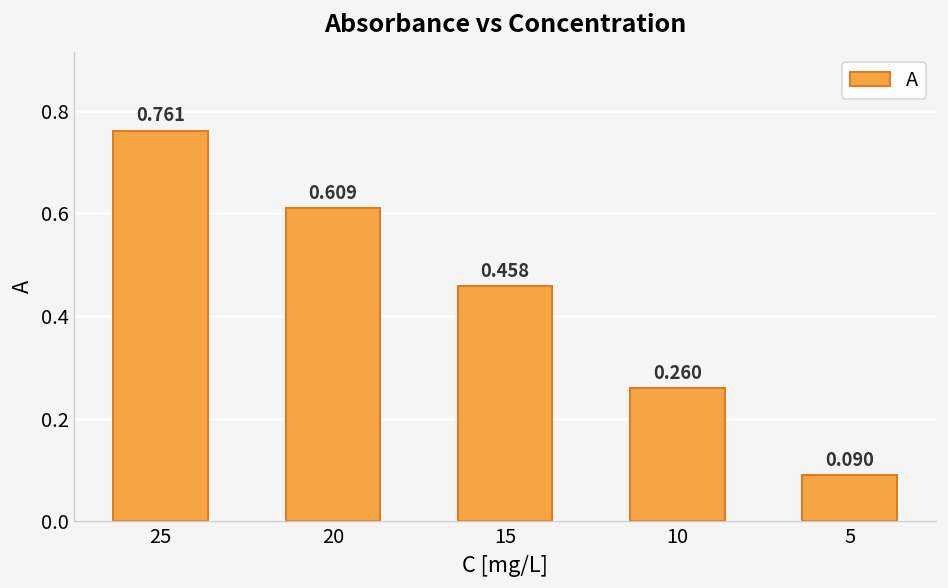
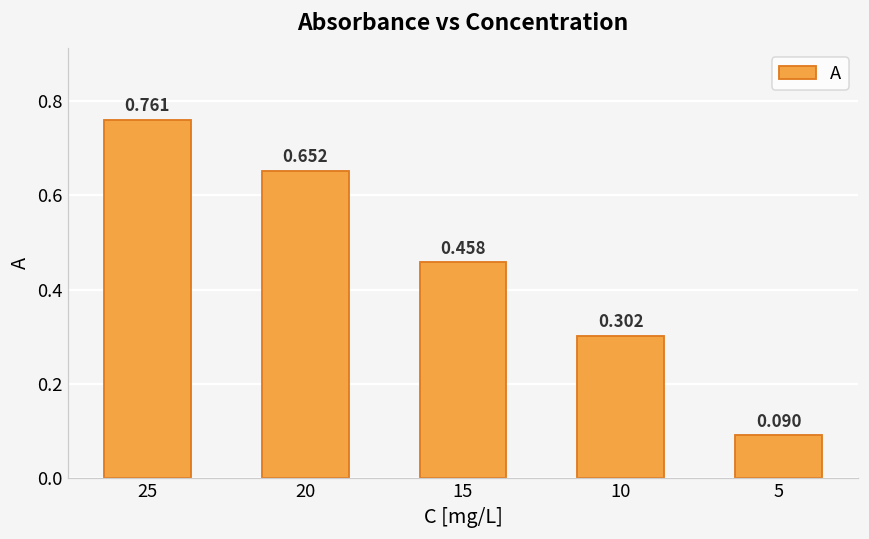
20: 0.609 -> 0.652
10: 0.260 -> 0.302
